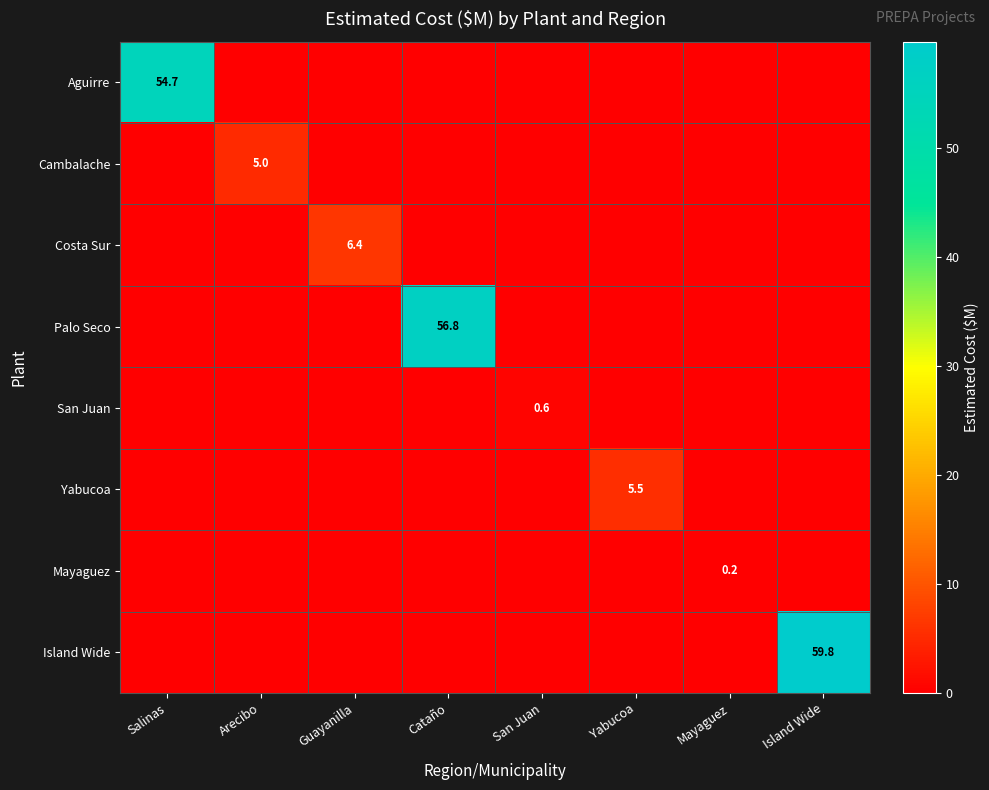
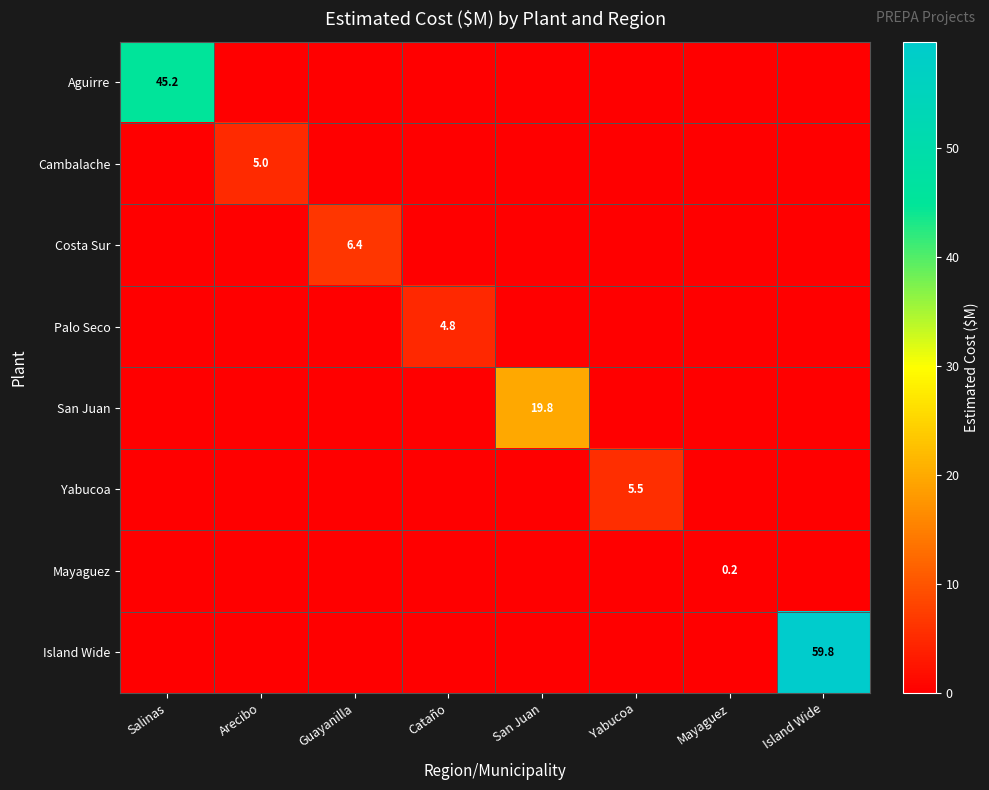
Aguirre, Salinas: 54.7 -> 45.2
Palo Seco, Cataño: 56.8 -> 4.8
San Juan, San Juan: 0.6 -> 19.8
